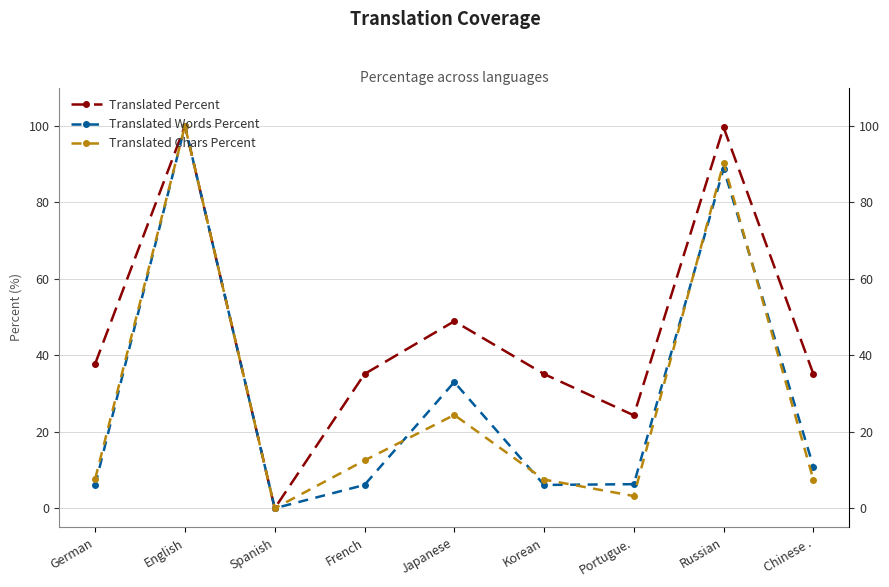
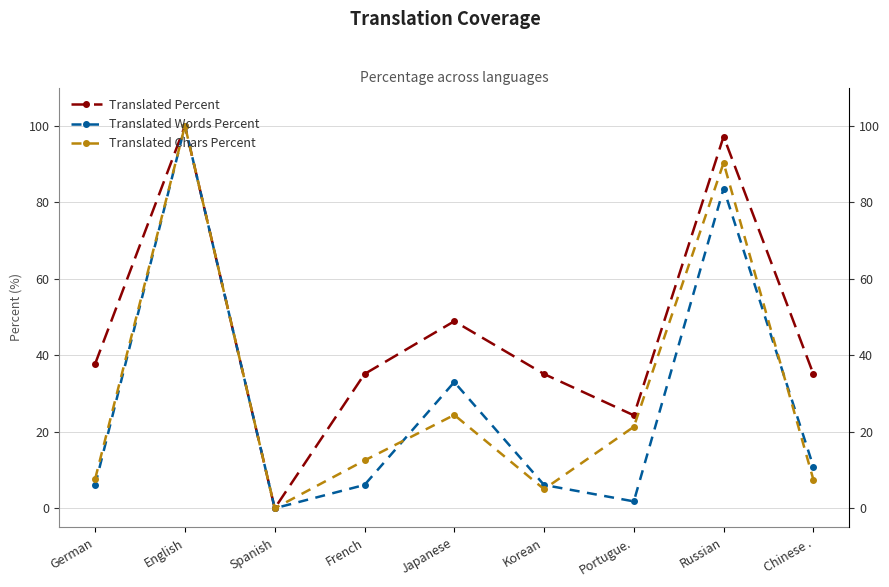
Translated Chars Percent, Korean: 8 -> 5
Translated Words Percent, Portugue.: 6 -> 2
Translated Chars Percent, Portugue.: 3 -> 21
Translated Percent, Russian: 100 -> 97
Translated Words Percent, Russian: 89 -> 84
